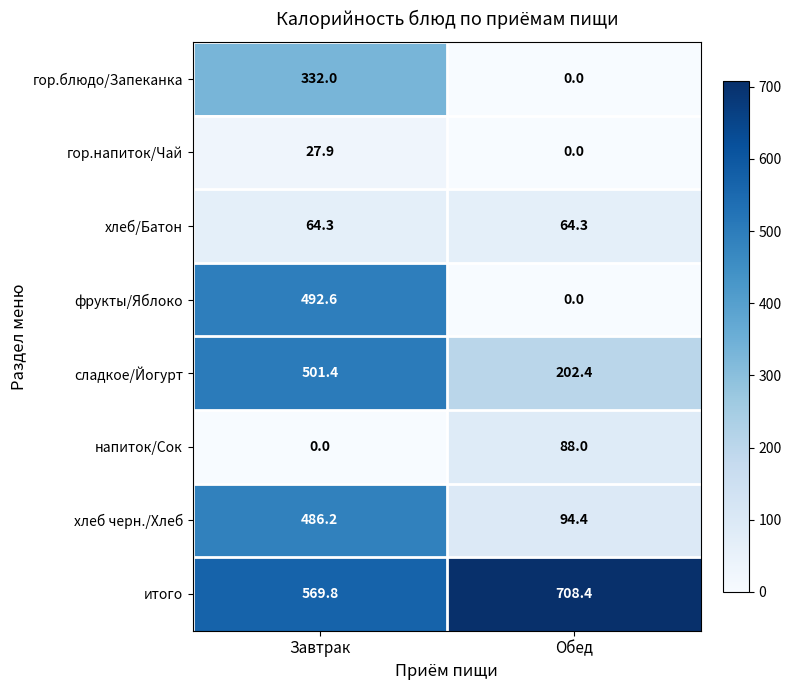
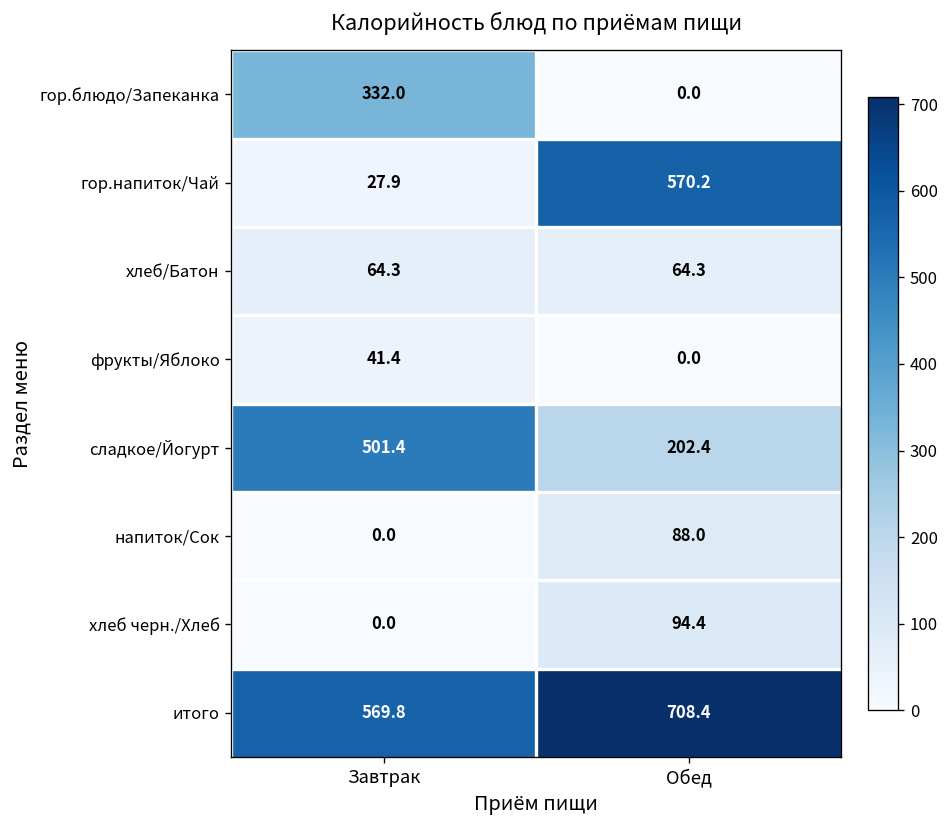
гор.напиток/Чай, Обед: 0.0 -> 570.2
фрукты/Яблоко, Завтрак: 492.6 -> 41.4
хлеб черн./Хлеб, Завтрак: 486.2 -> 0.0
